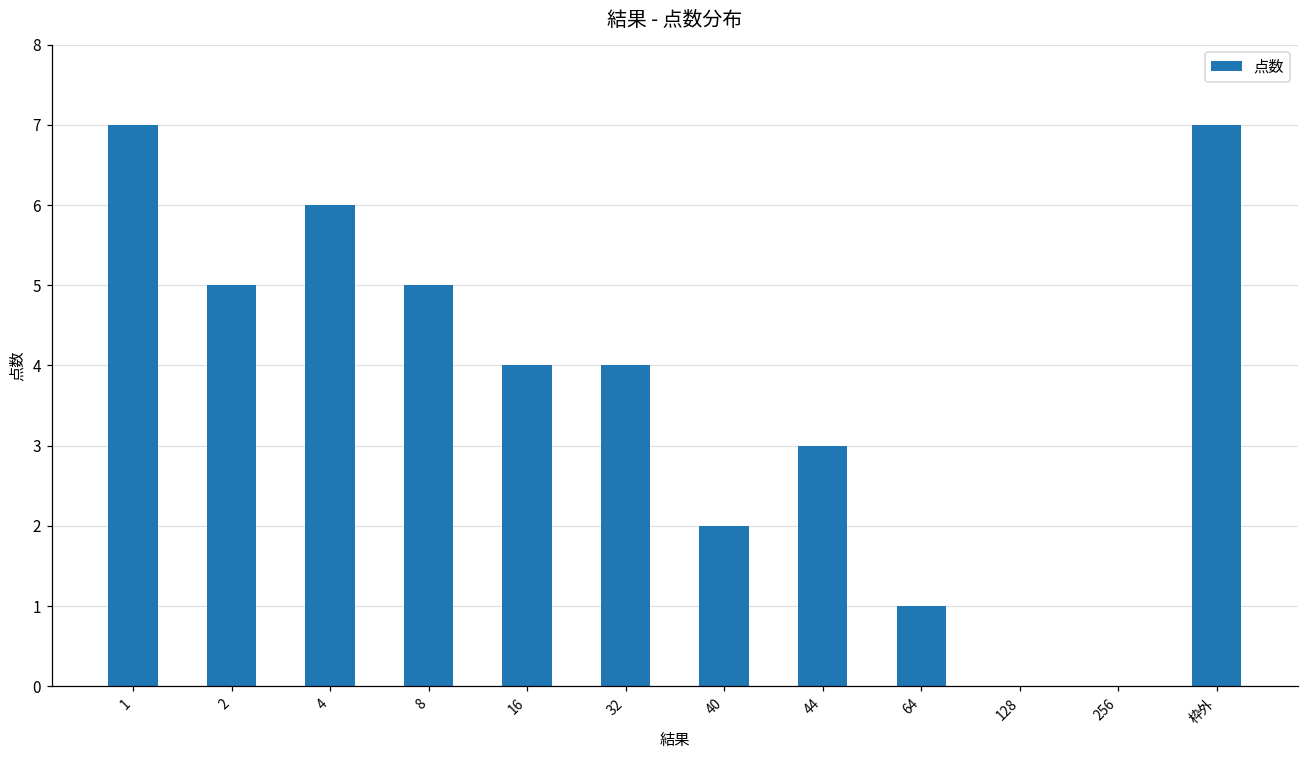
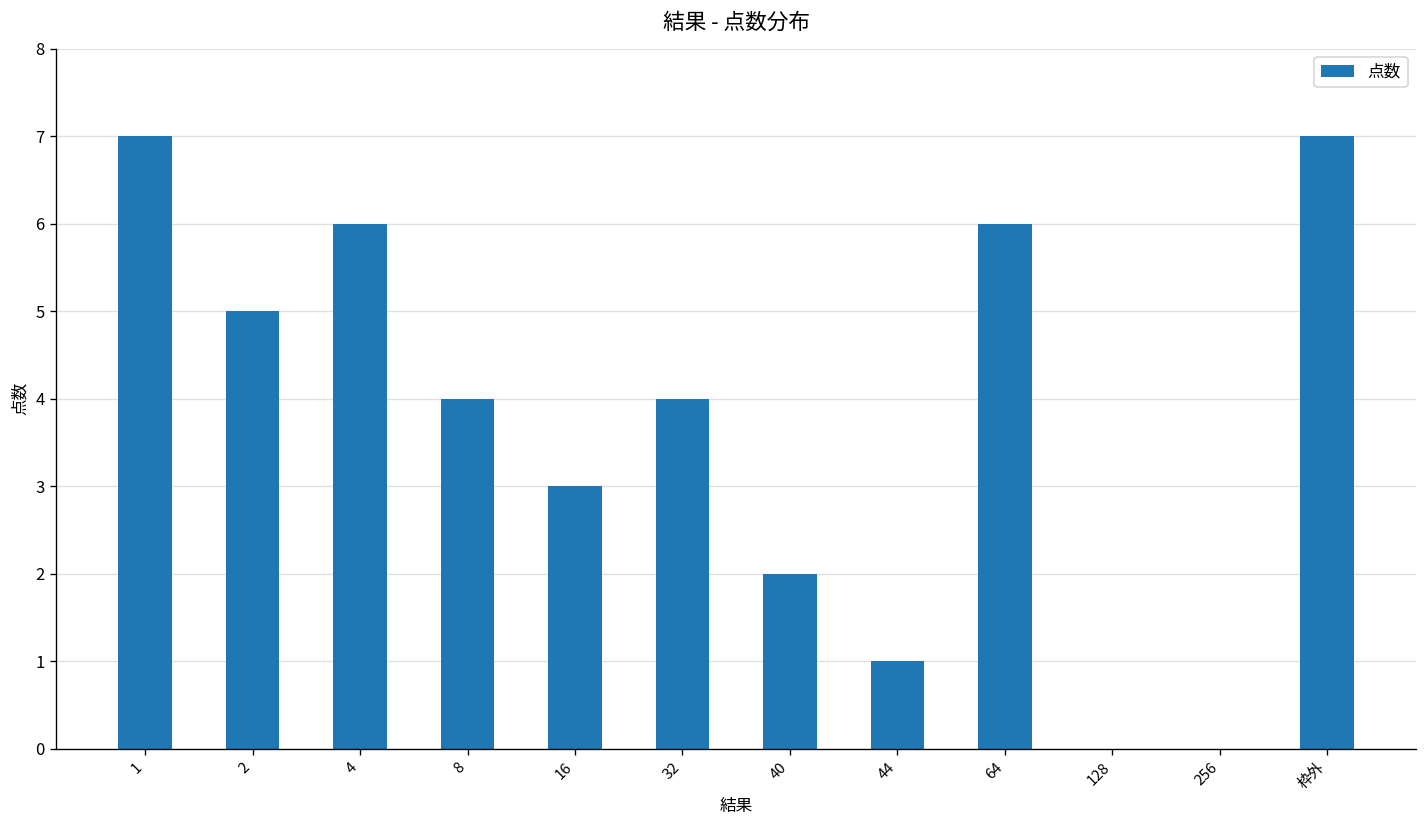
8: 5 -> 4
16: 4 -> 3
44: 3 -> 1
64: 1 -> 6
